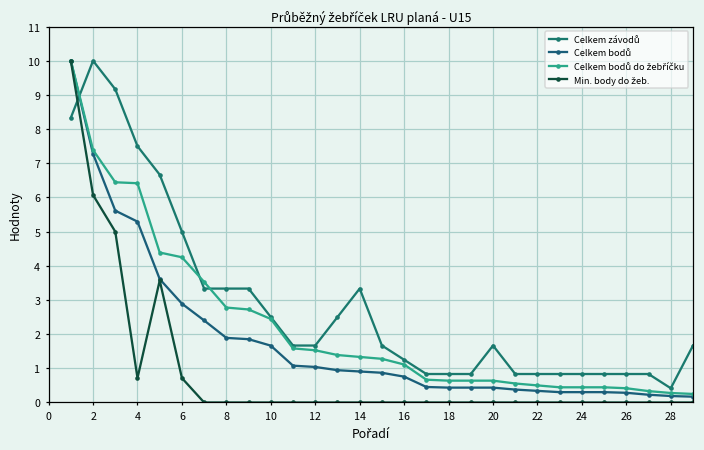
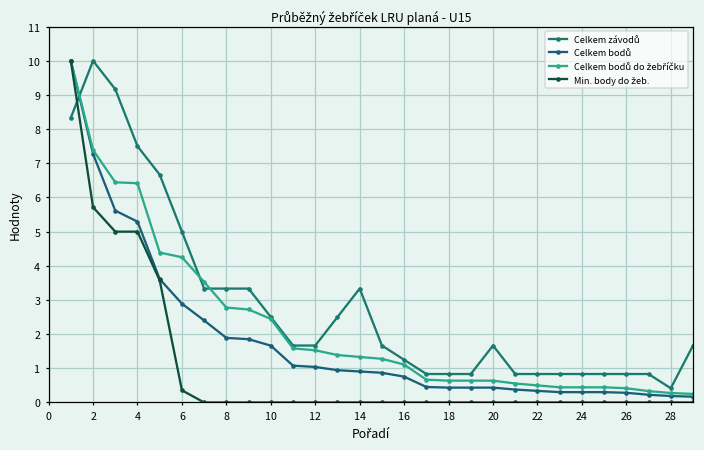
Min. body do žeb., 2: 6.1 -> 5.7
Min. body do žeb., 4: 0.7 -> 5.0
Min. body do žeb., 6: 0.7 -> 0.4
